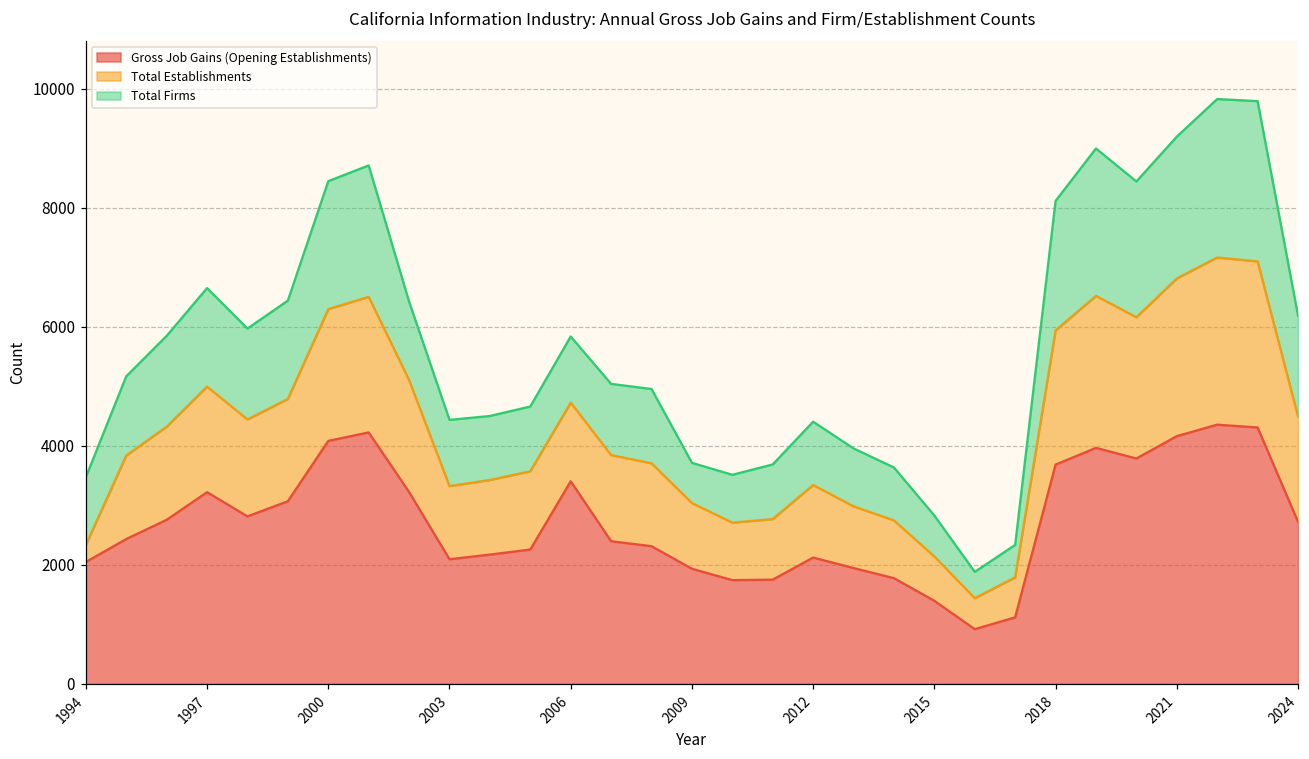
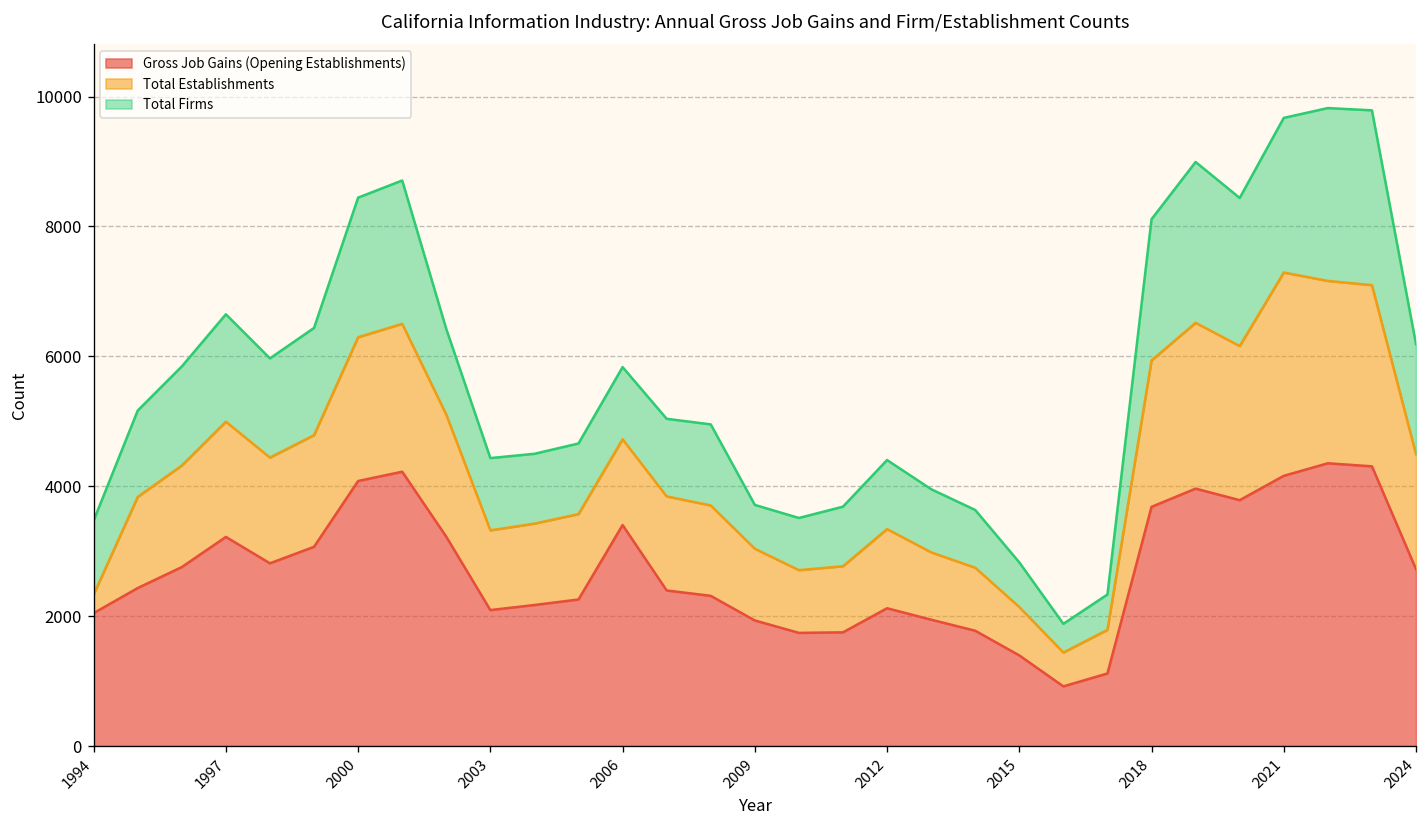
Total Establishments, 2021: 2600 -> 3100
